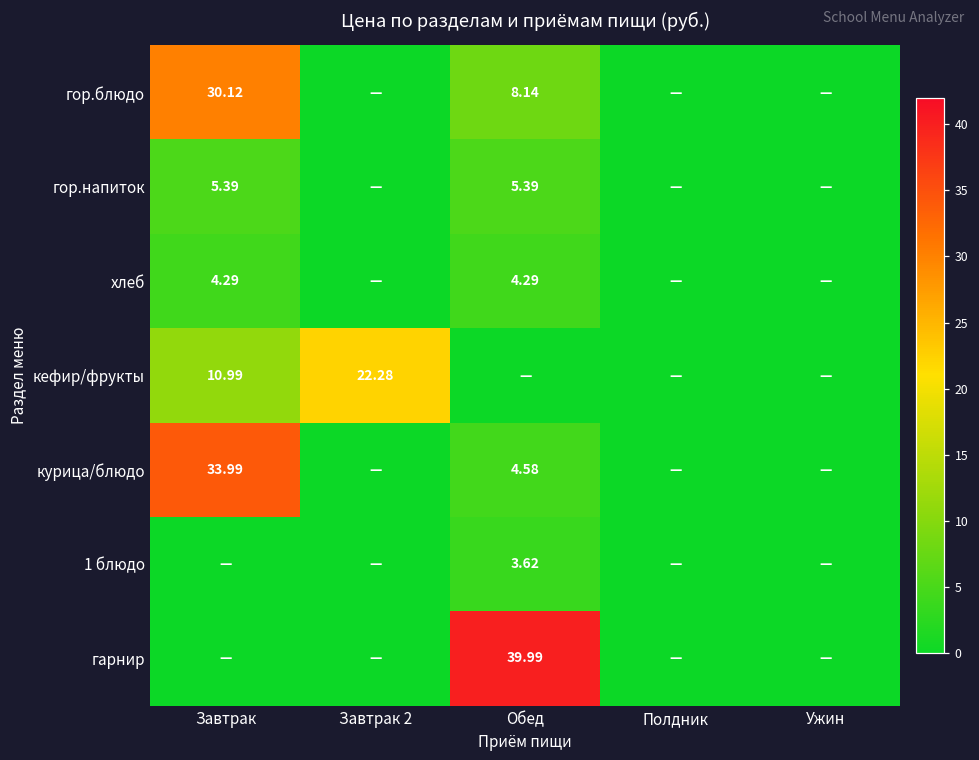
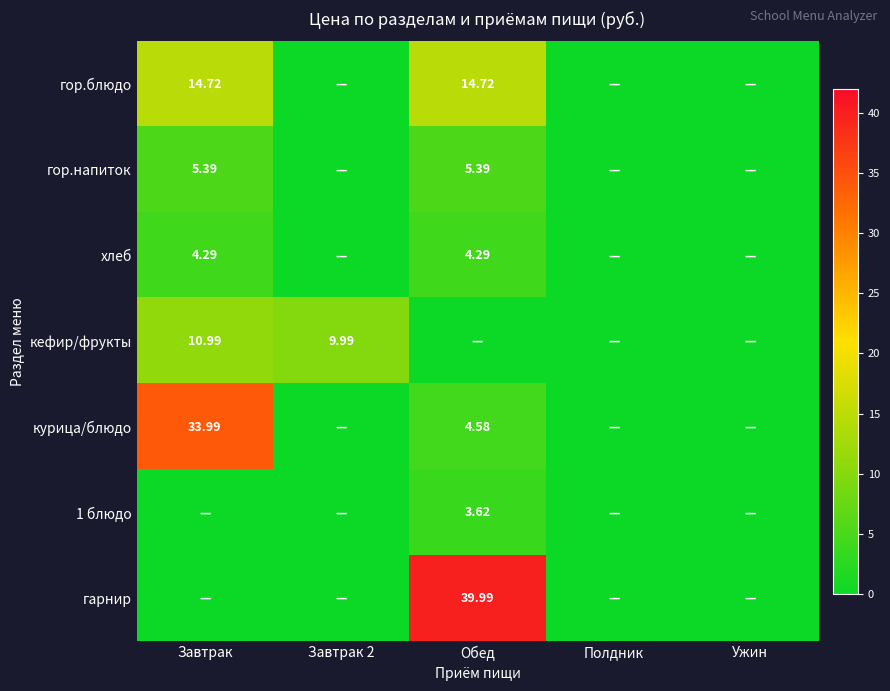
гор.блюдо, Завтрак: 30.12 -> 14.72
гор.блюдо, Обед: 8.14 -> 14.72
кефир/фрукты, Завтрак 2: 22.28 -> 9.99
